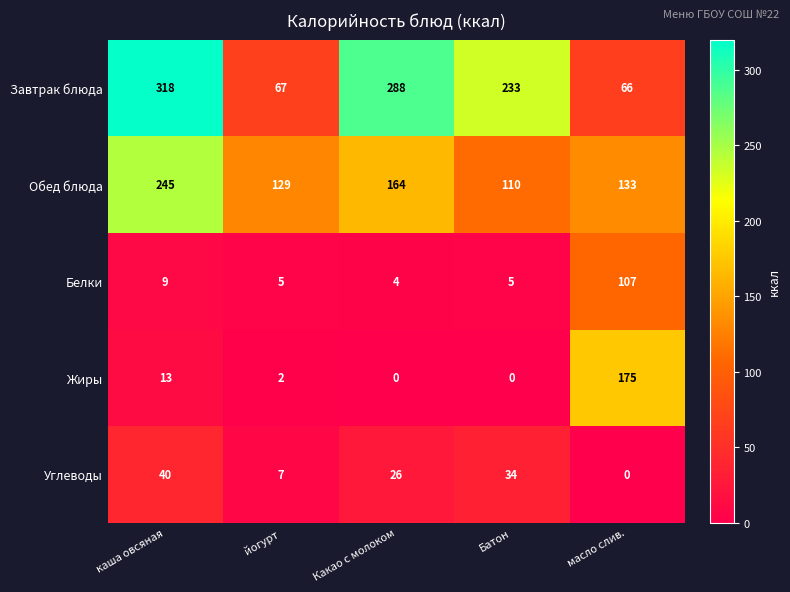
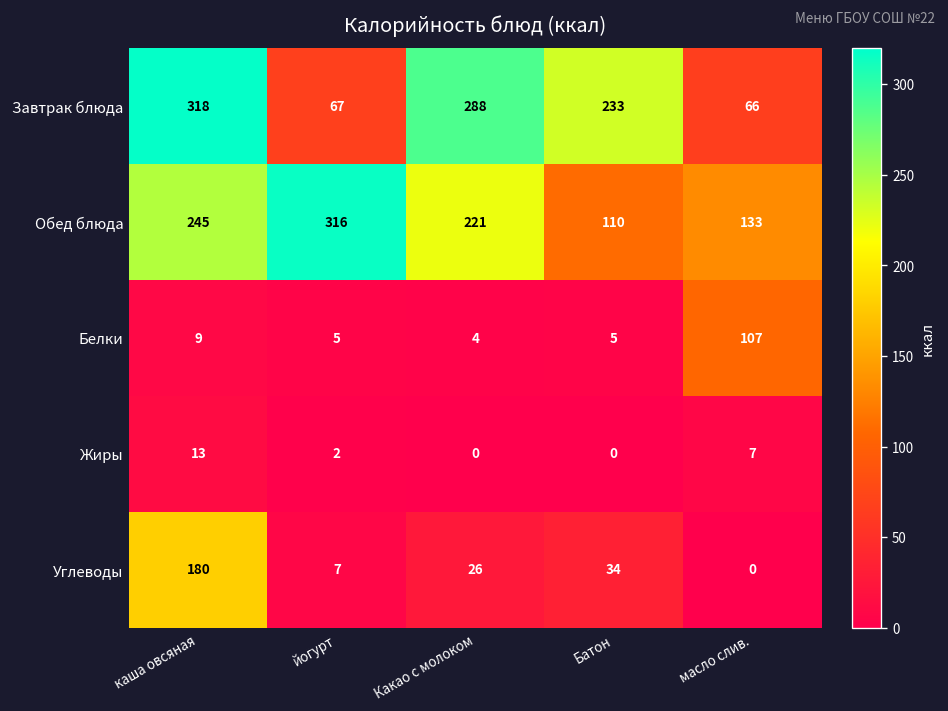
Обед блюда, йогурт: 129 -> 316
Обед блюда, Какао с молоком: 164 -> 221
Жиры, масло слив.: 175 -> 7
Углеводы, каша овсяная: 40 -> 180
